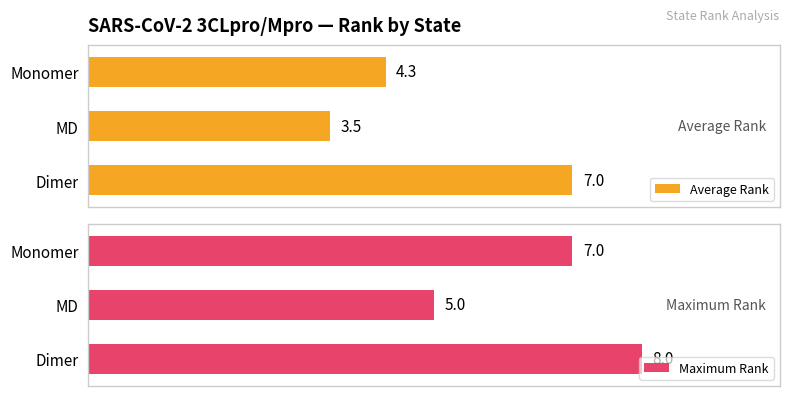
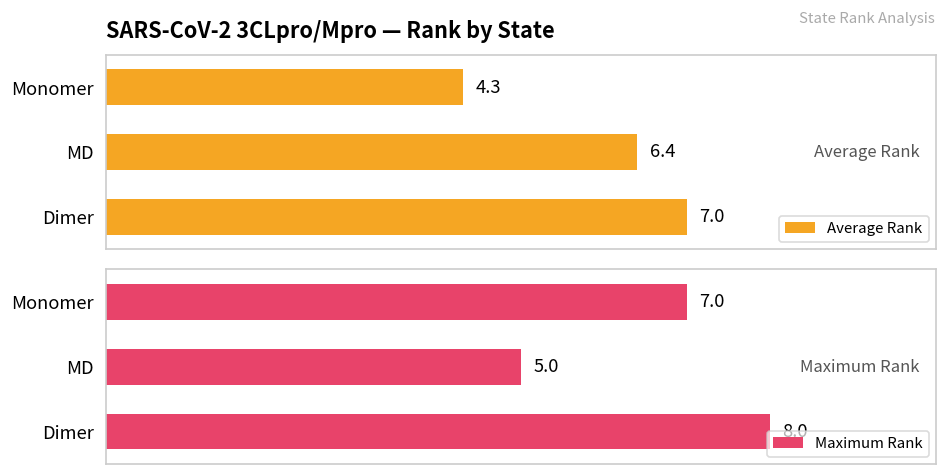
SARS-CoV-2 3CLpro/Mpro — Rank by State, MD: 3.5 -> 6.4
